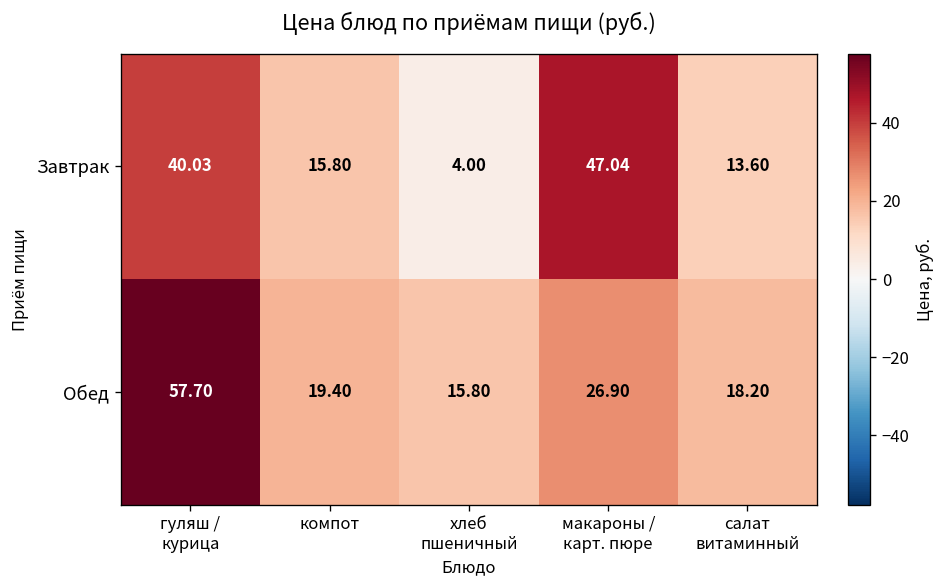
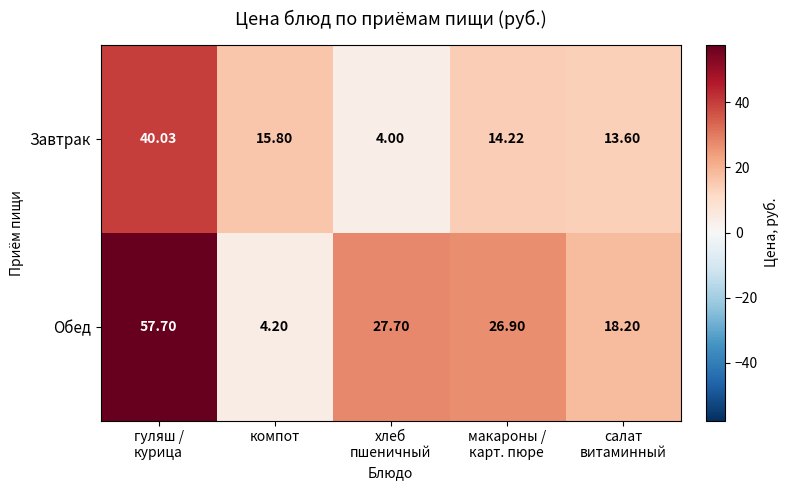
Завтрак, макароны / карт. пюре: 47.04 -> 14.22
Обед, компот: 19.40 -> 4.20
Обед, хлеб пшеничный: 15.80 -> 27.70
